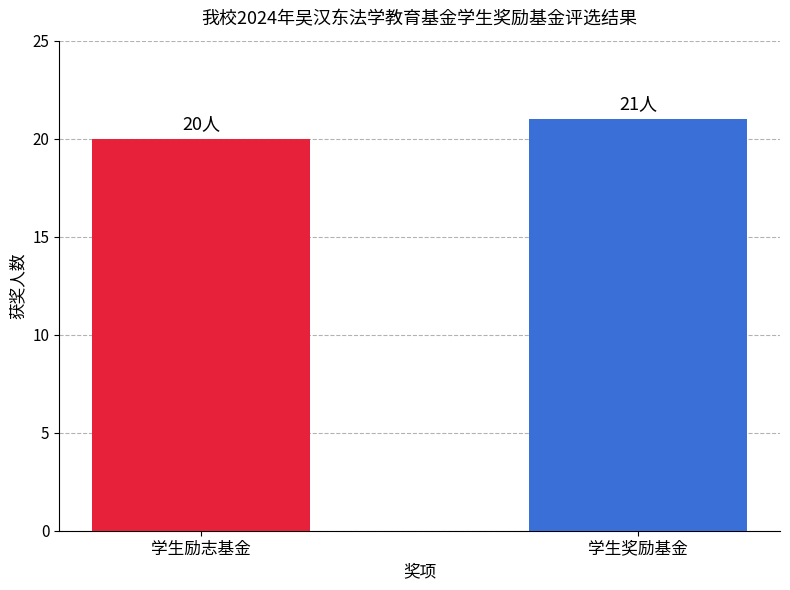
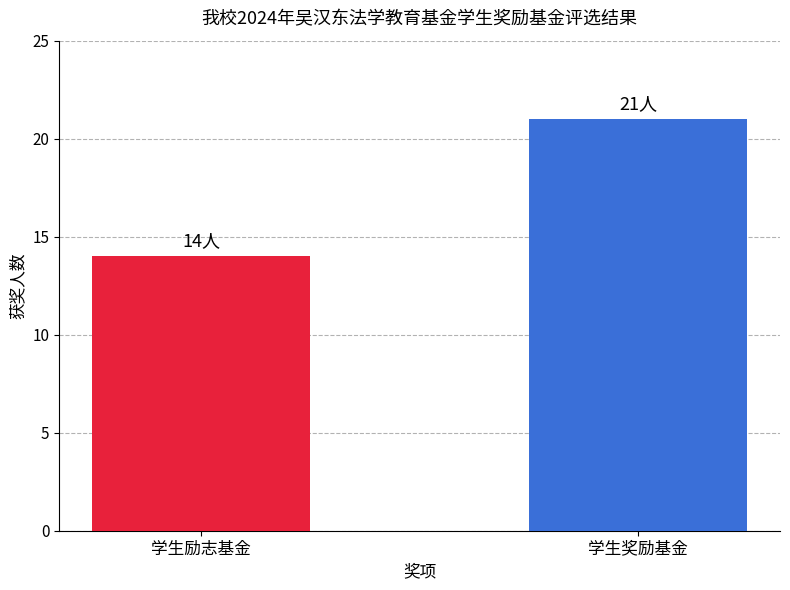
学生励志基金: 20人 -> 14人
